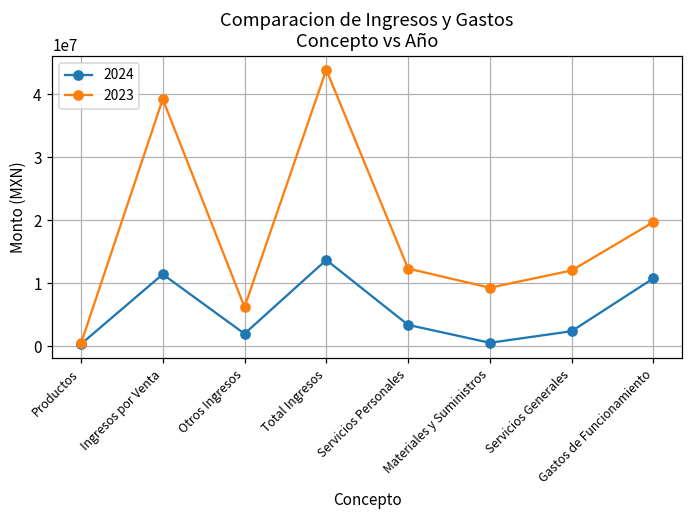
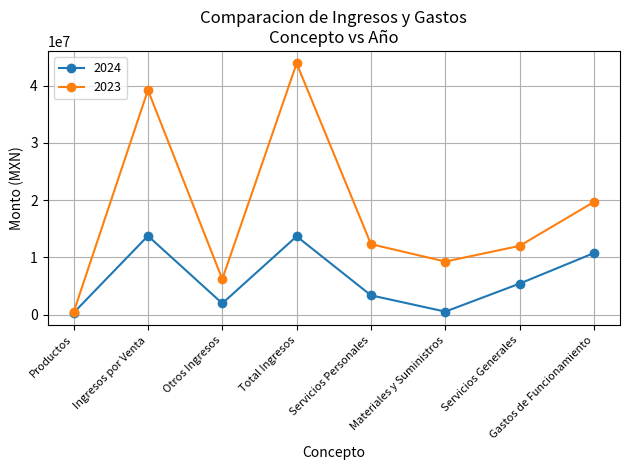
2024, Ingresos por Venta: 11000000 -> 14000000
2024, Servicios Generales: 2000000 -> 5000000
